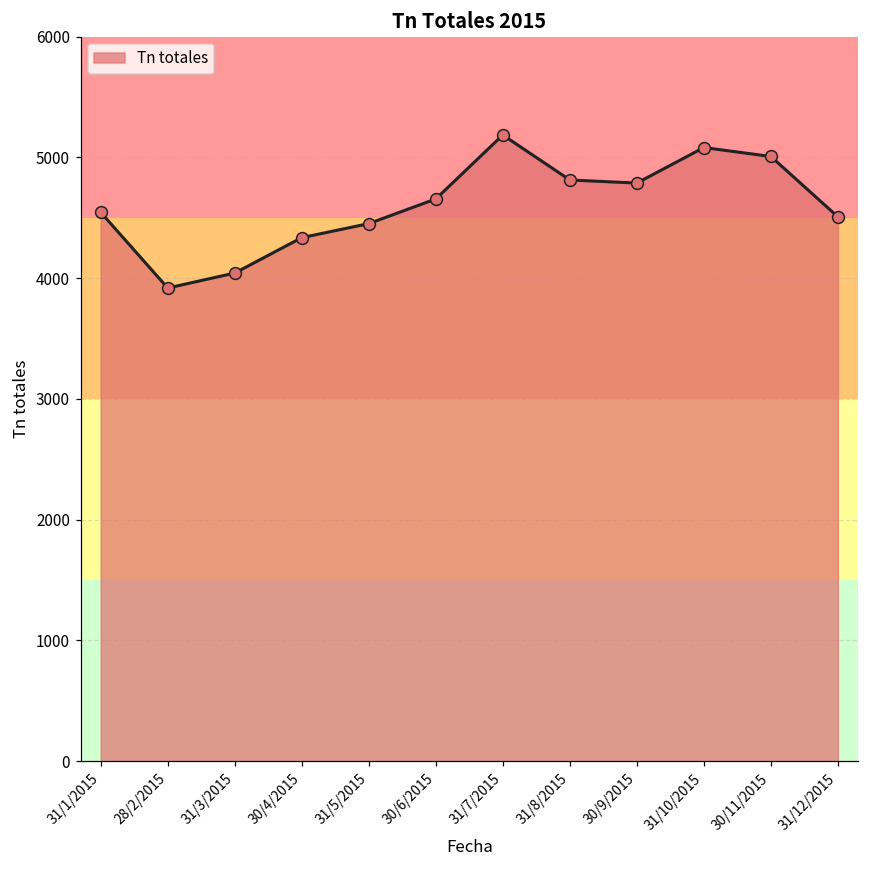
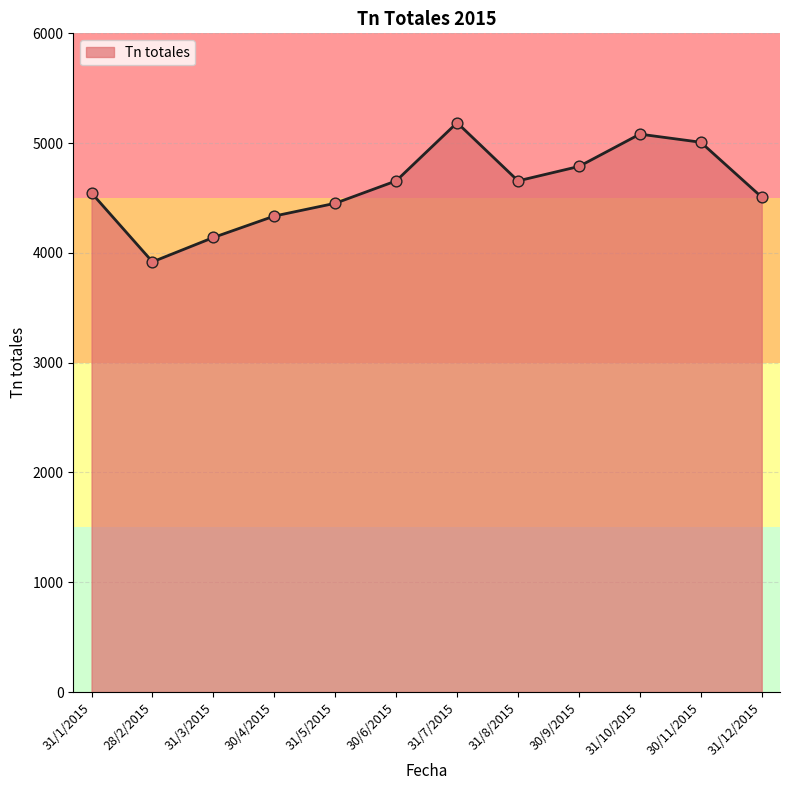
31/3/2015: 4040 -> 4140
31/8/2015: 4810 -> 4660
